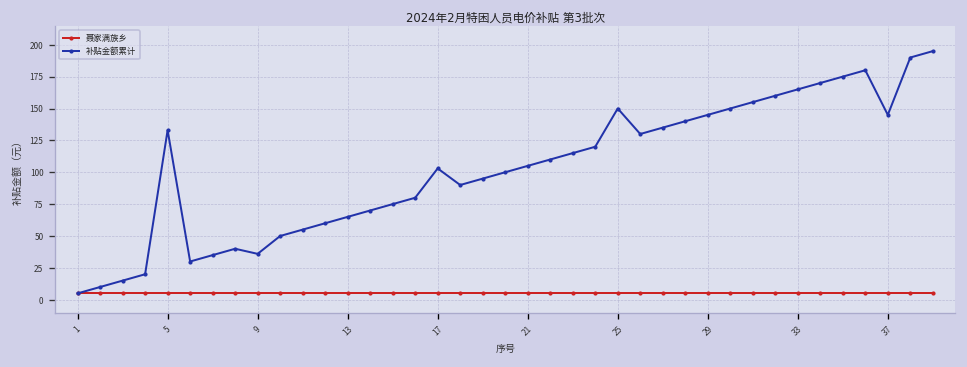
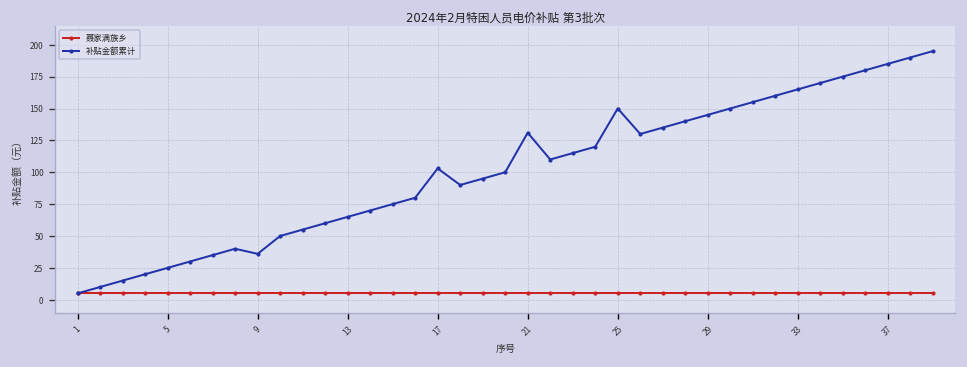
补贴金额累计, 5: 133 -> 25
补贴金额累计, 21: 105 -> 131
补贴金额累计, 37: 145 -> 185
